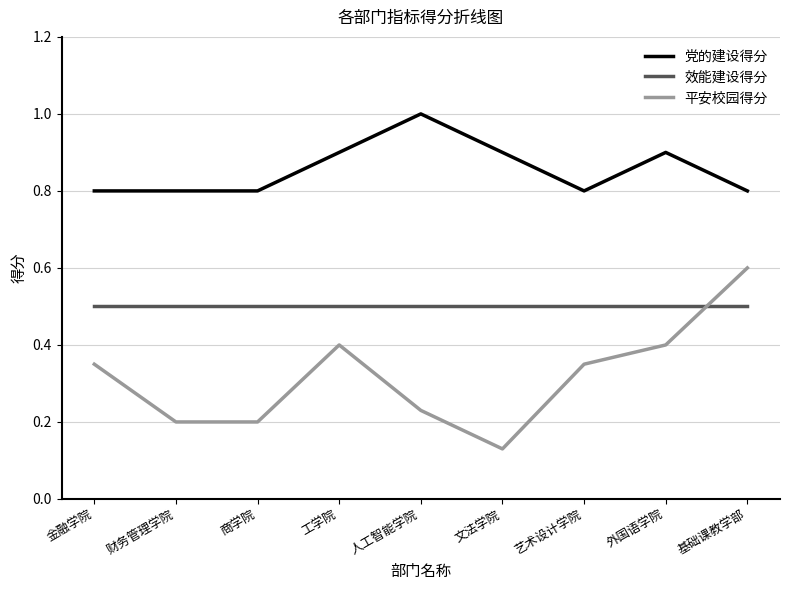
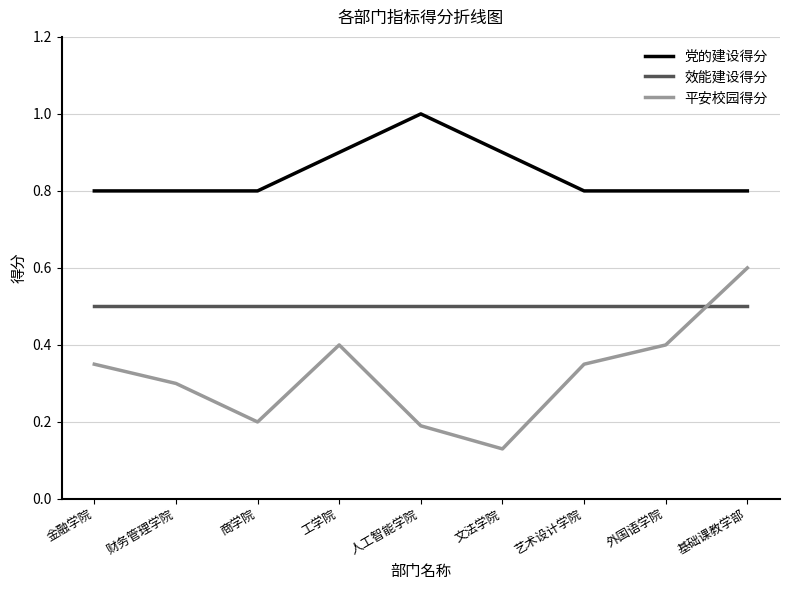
平安校园得分, 财务管理学院: 0.2 -> 0.3
平安校园得分, 人工智能学院: 0.23 -> 0.19
党的建设得分, 外国语学院: 0.9 -> 0.8
